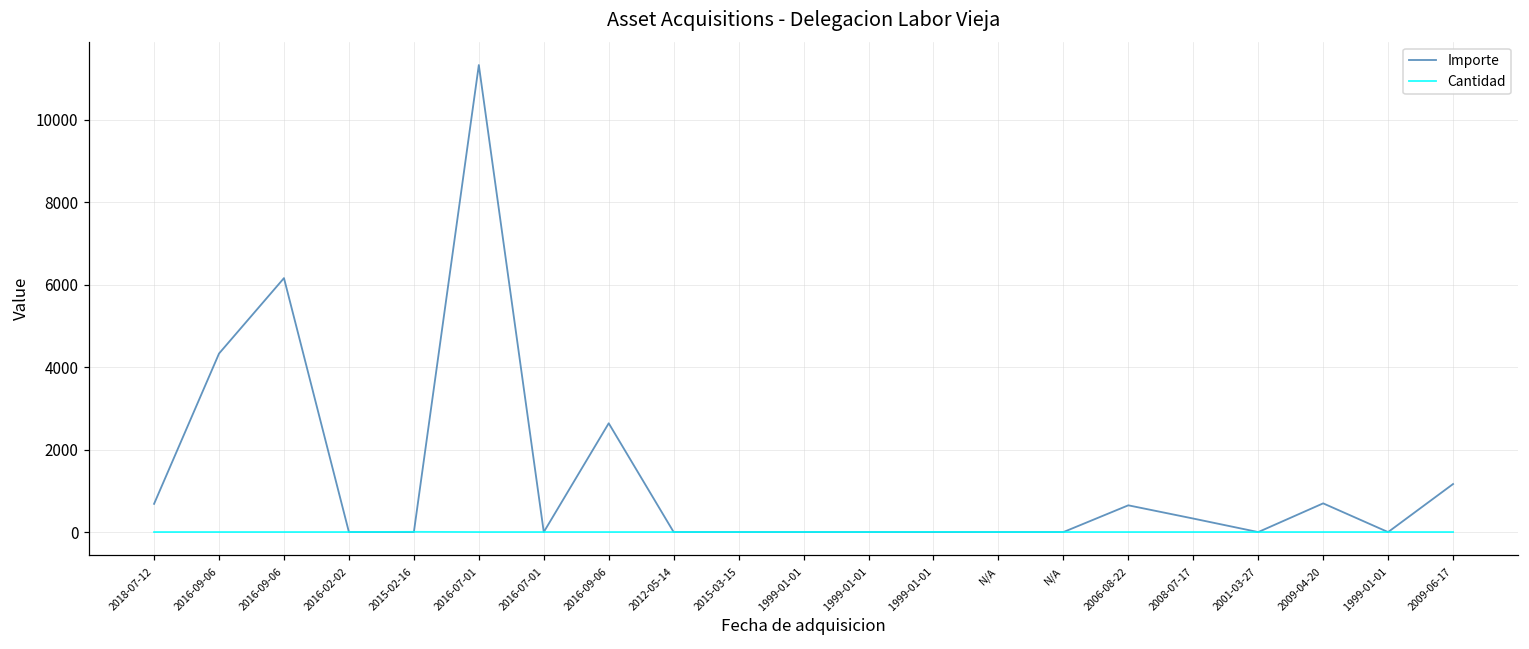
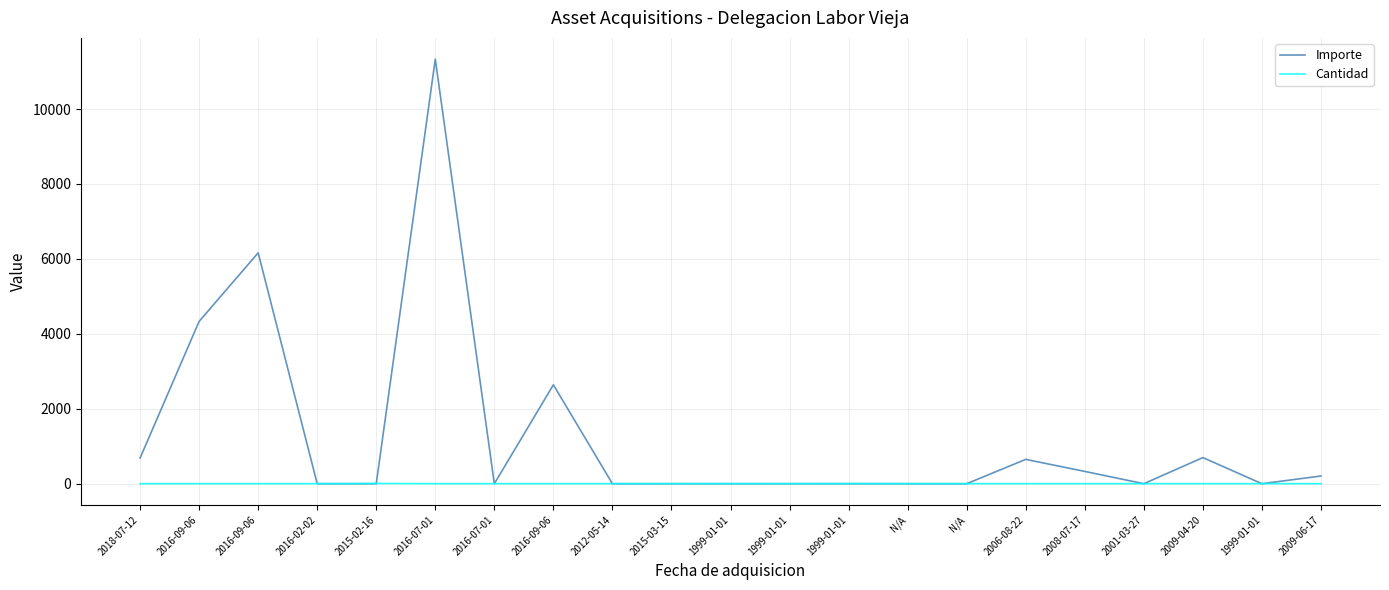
Importe, 2009-06-17: 1200 -> 200
